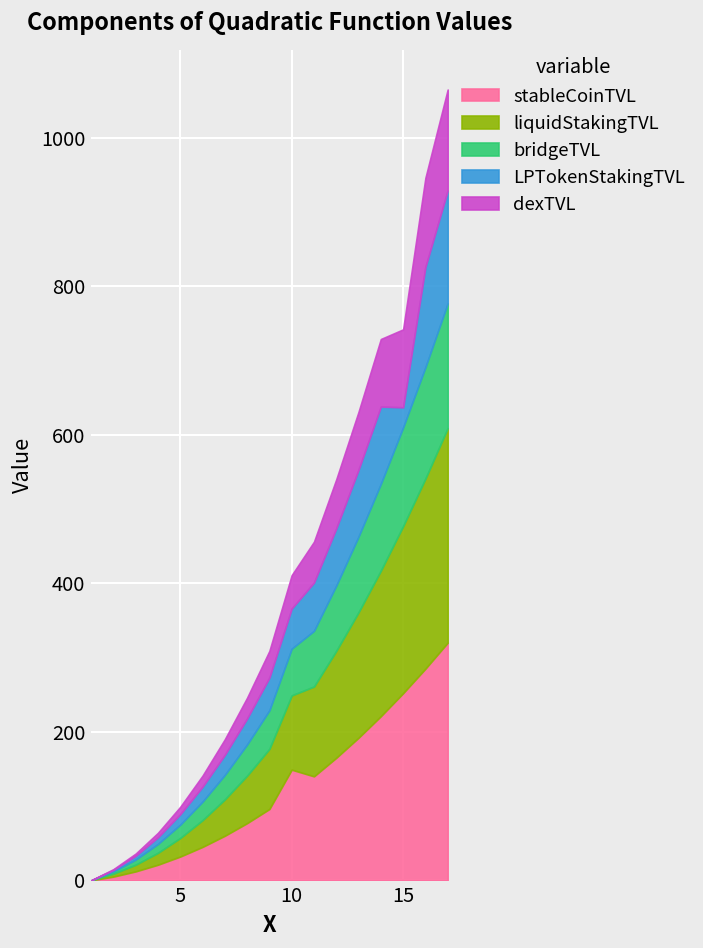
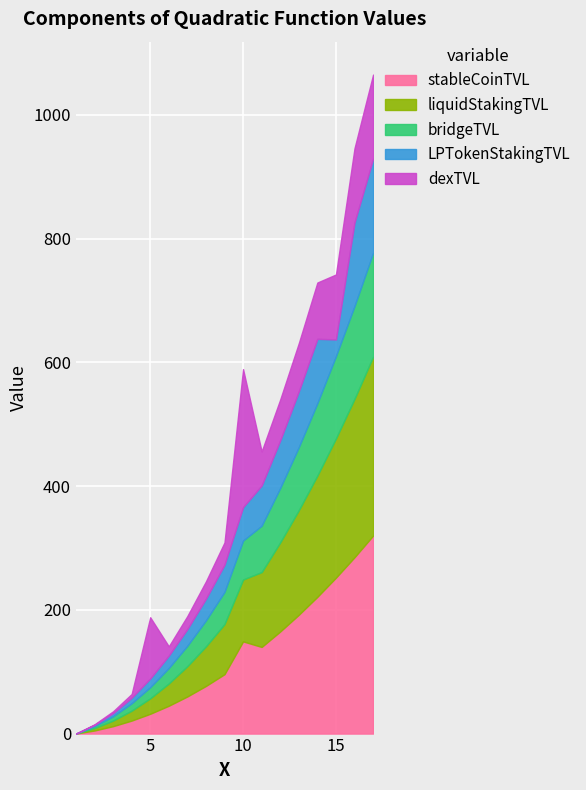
dexTVL, 5: 10 -> 100
dexTVL, 10: 50 -> 220
